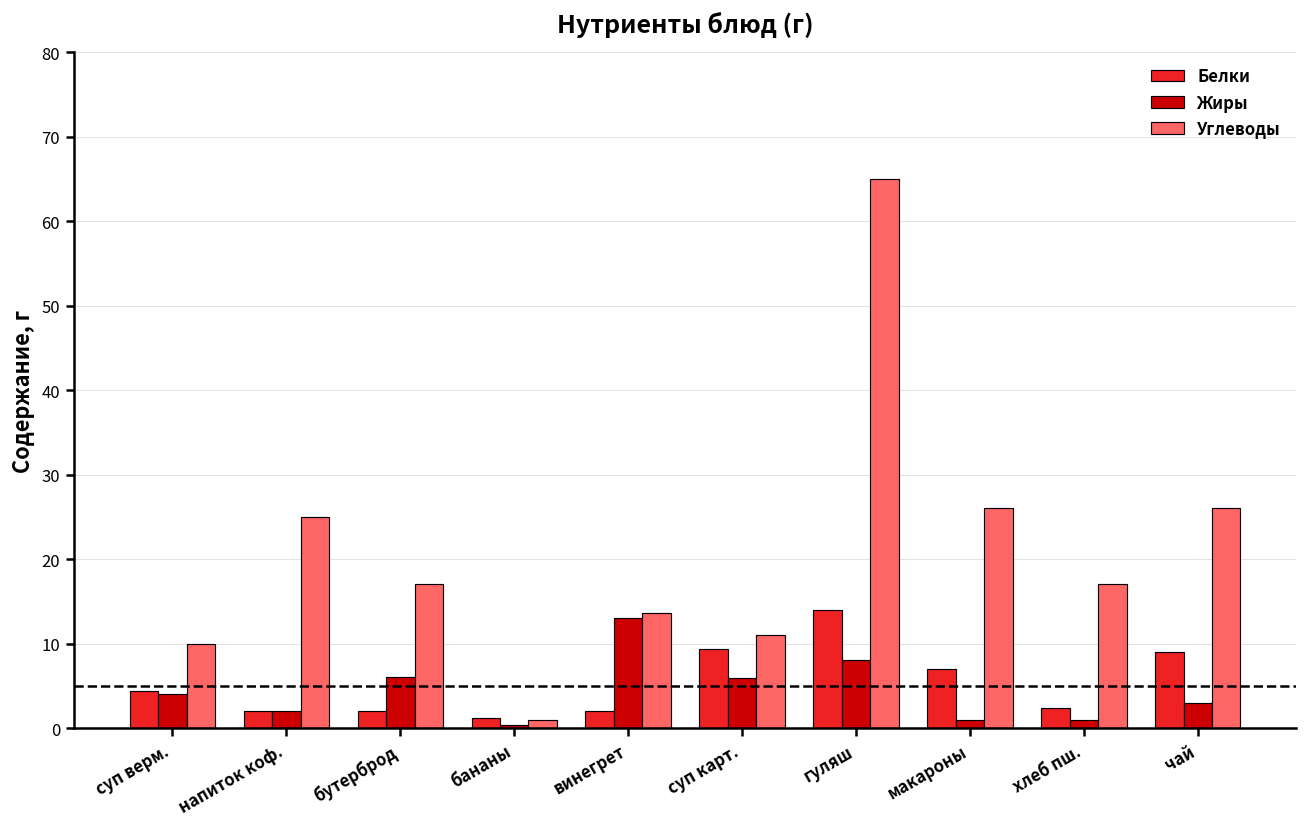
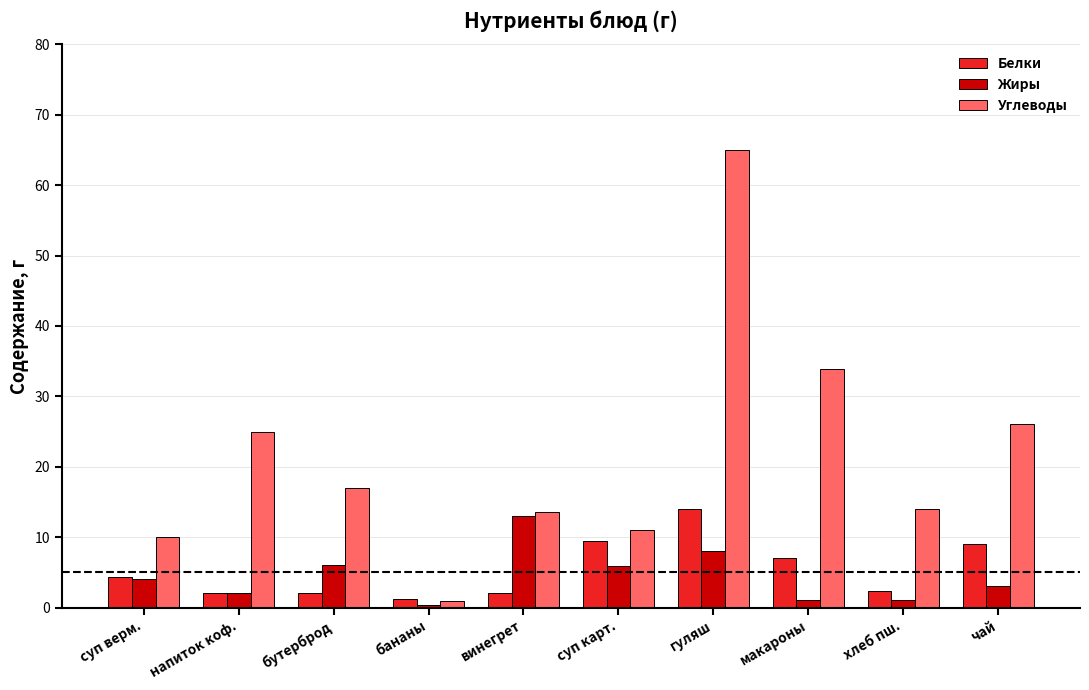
Углеводы, макароны: 26 -> 34
Углеводы, хлеб пш.: 17 -> 14
